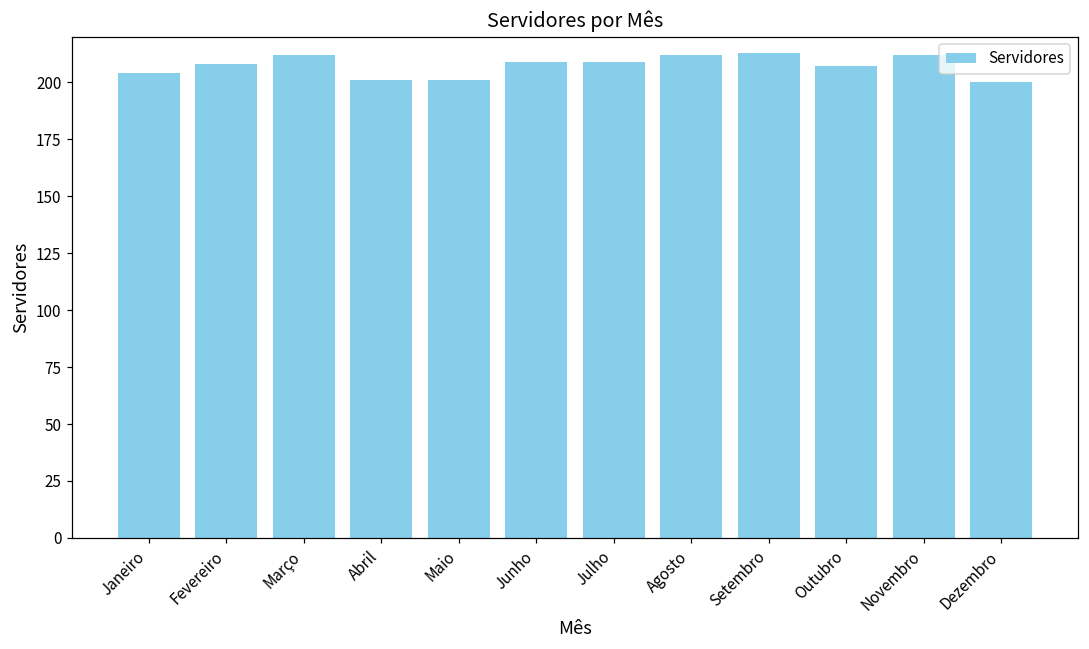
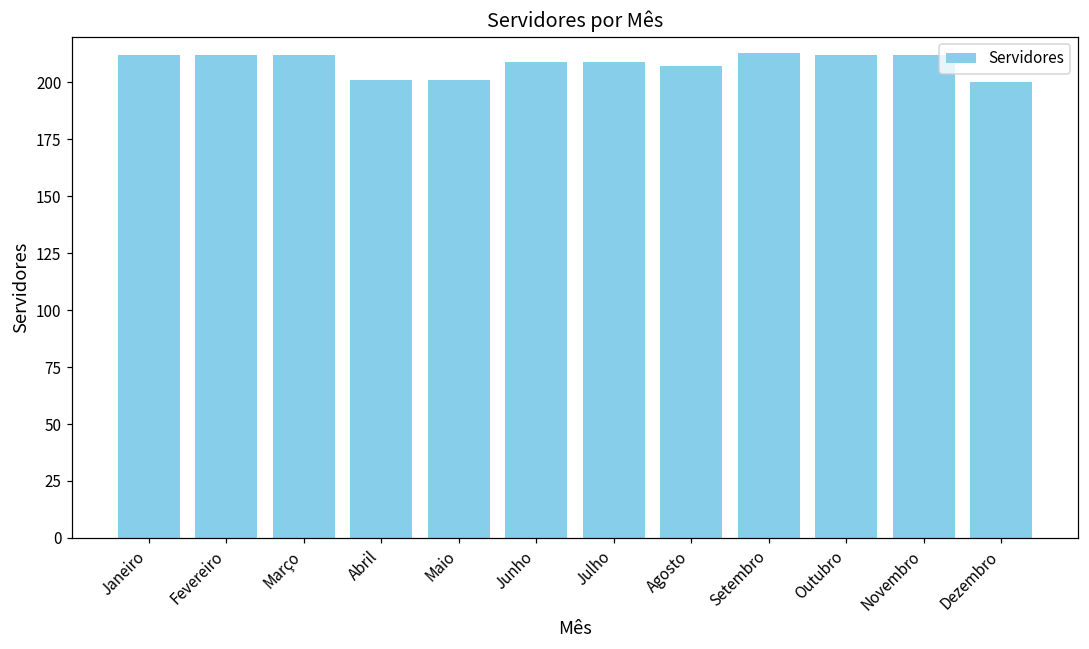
Janeiro: 204 -> 212
Fevereiro: 208 -> 212
Agosto: 212 -> 207
Outubro: 207 -> 212
